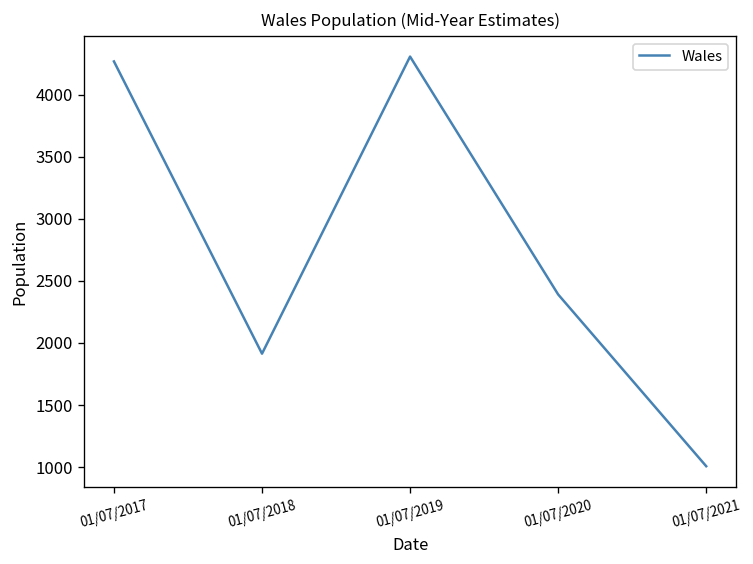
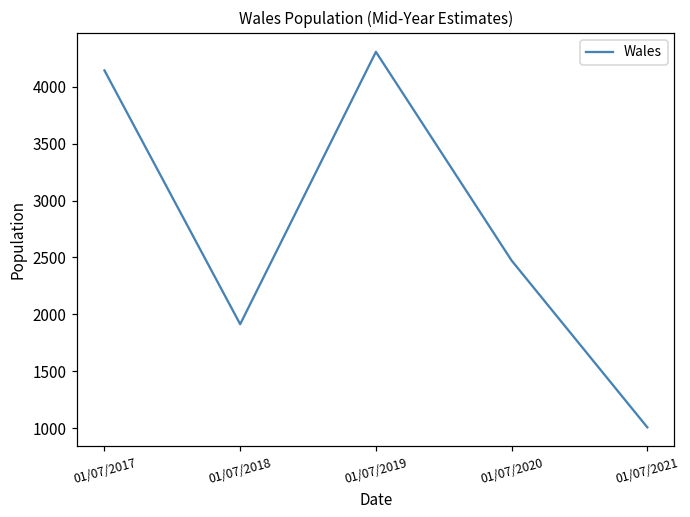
01/07/2017: 4270 -> 4140
01/07/2020: 2390 -> 2470
